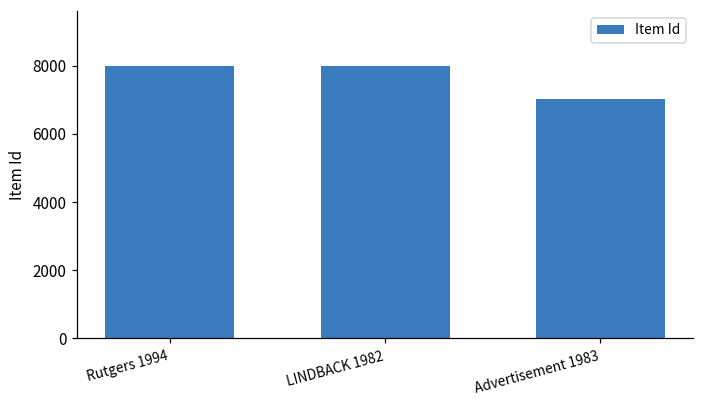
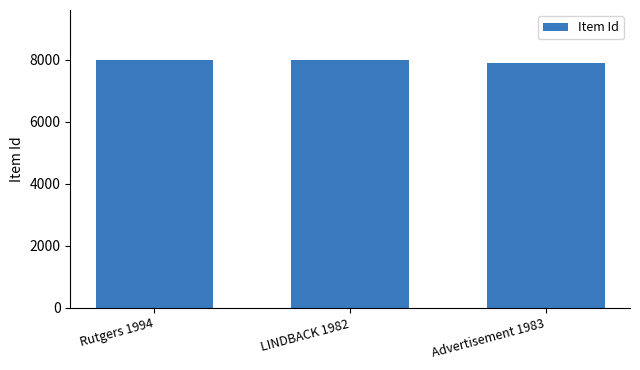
Advertisement 1983: 7000 -> 7900
